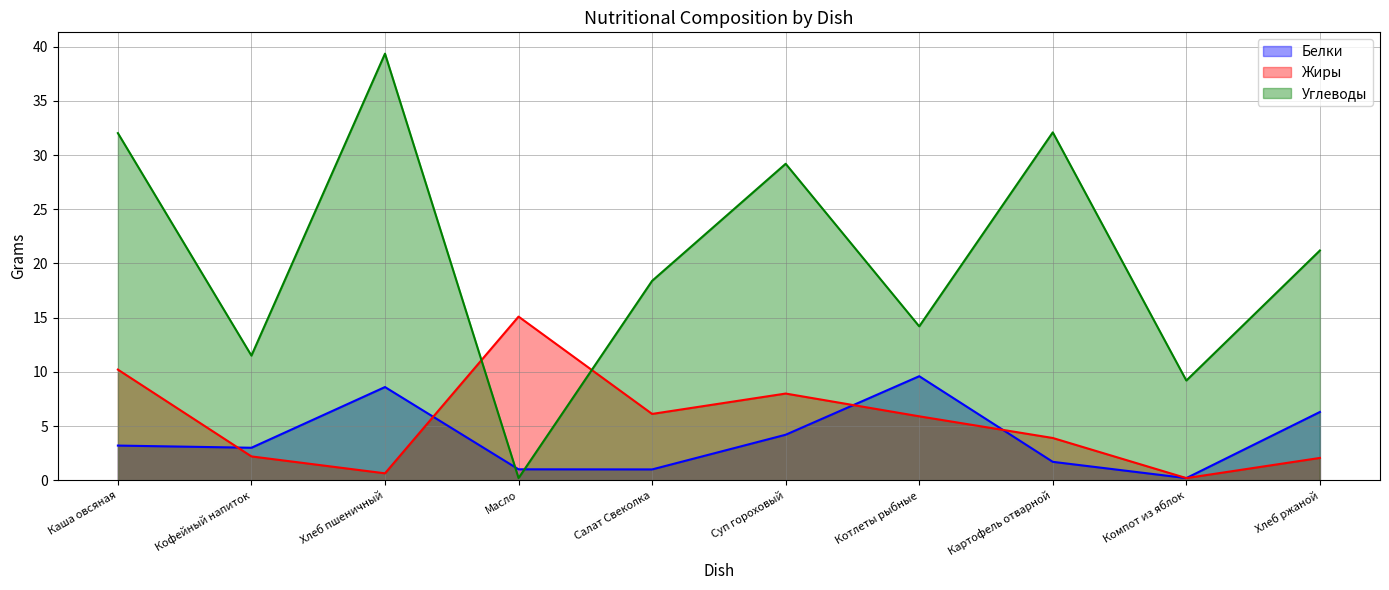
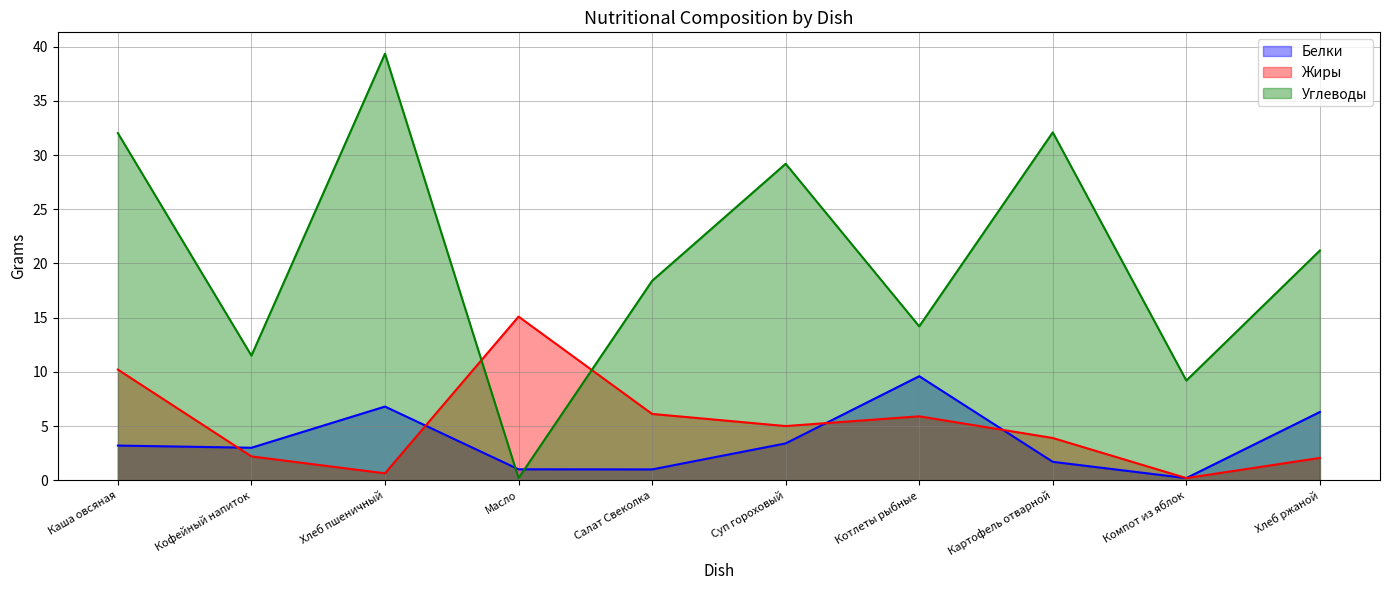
Белки, Хлеб пшеничный: 8.6 -> 6.8
Белки, Суп гороховый: 4.2 -> 3.4
Жиры, Суп гороховый: 8 -> 5
